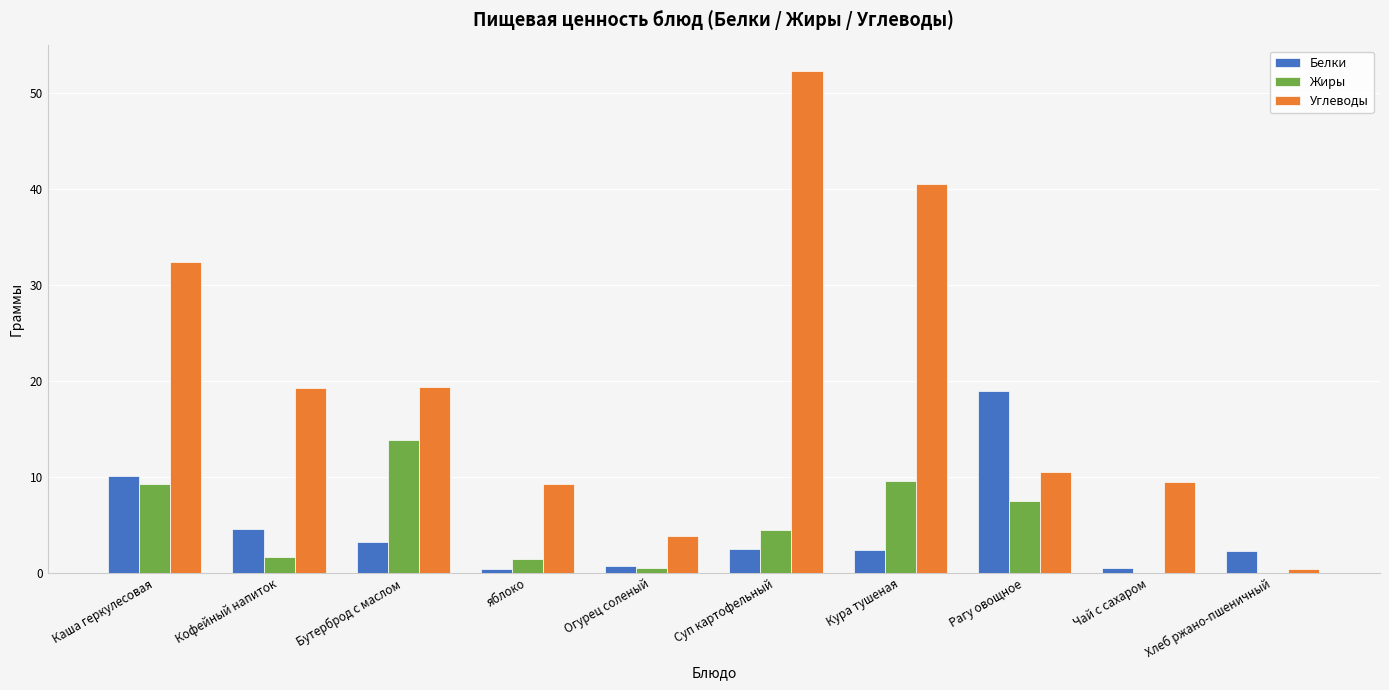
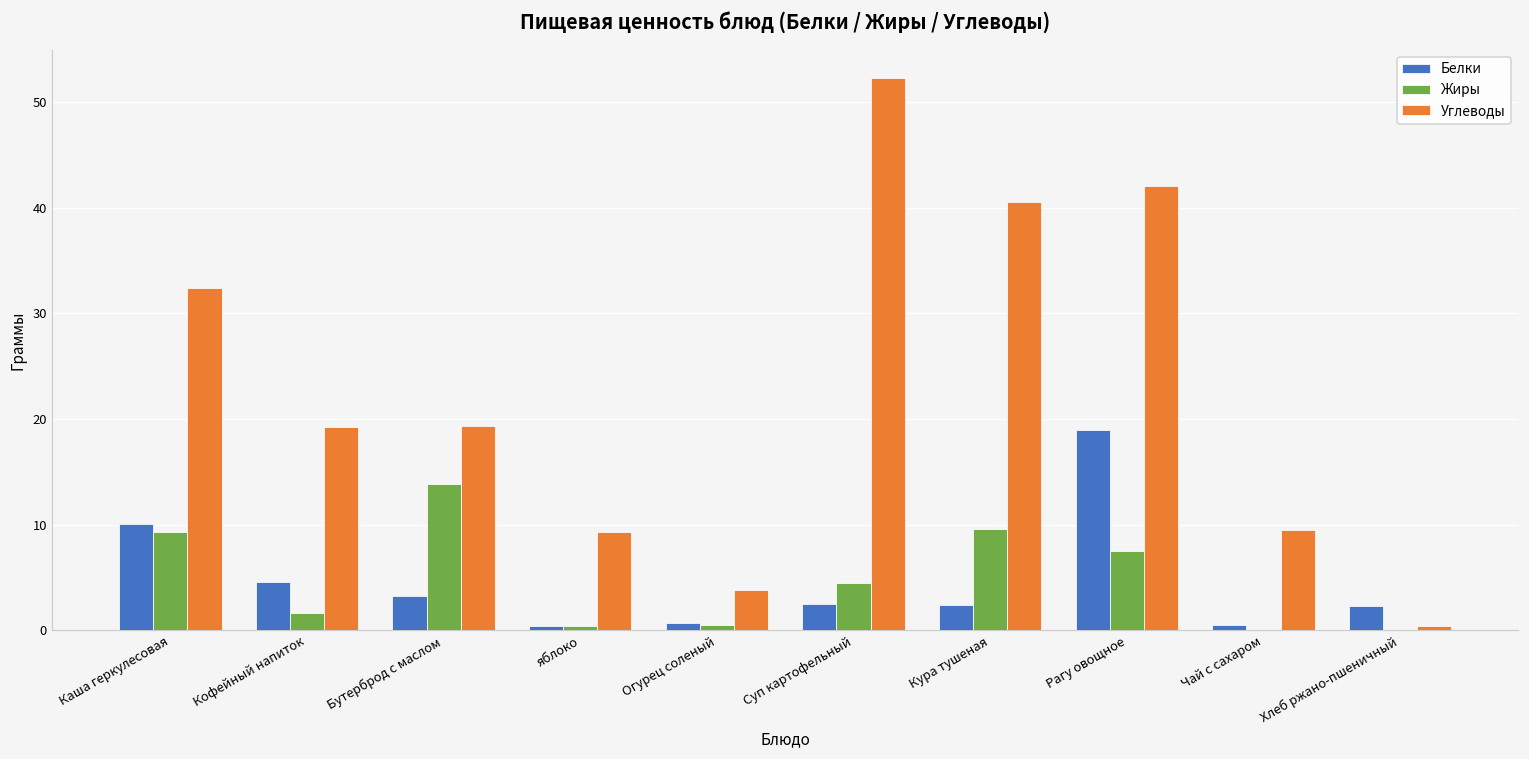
Жиры, яблоко: 1 -> 0
Углеводы, Рагу овощное: 11 -> 42
